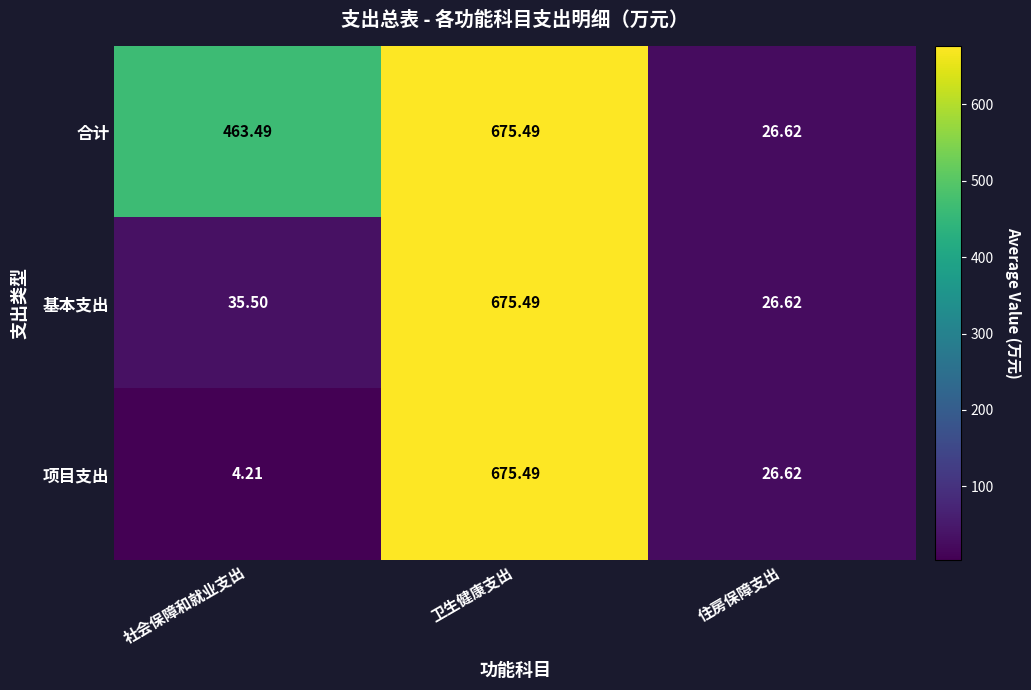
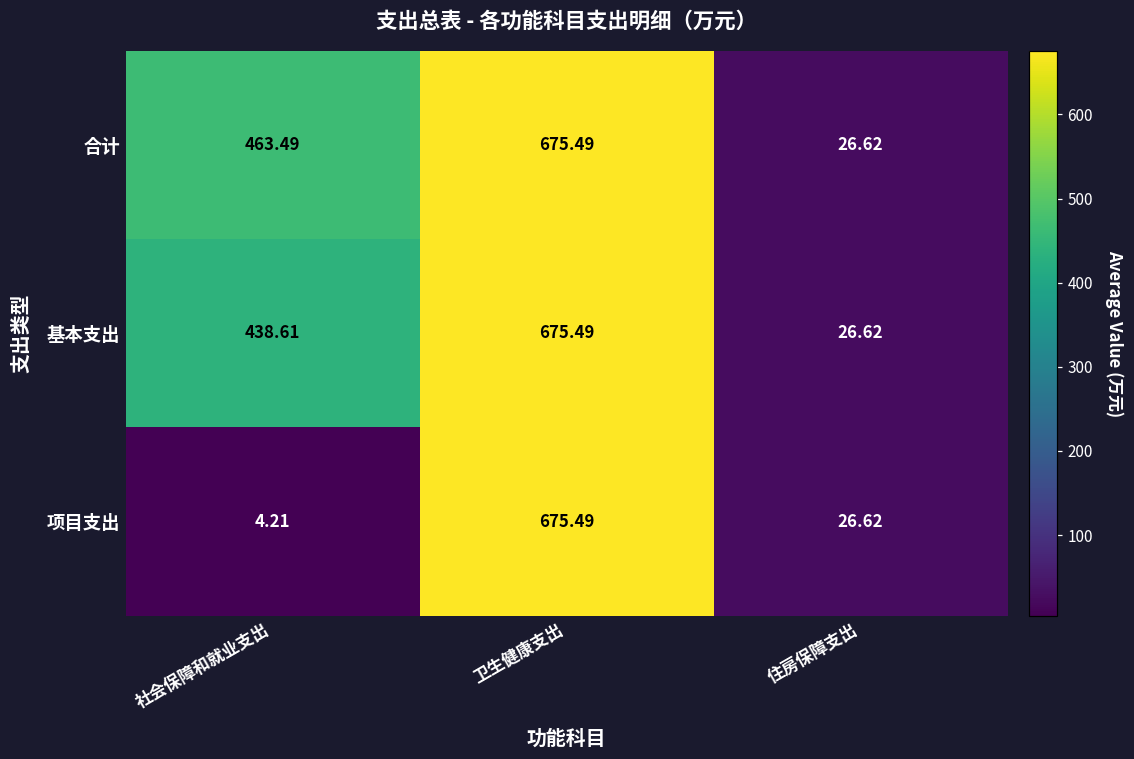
基本支出, 社会保障和就业支出: 35.50 -> 438.61
